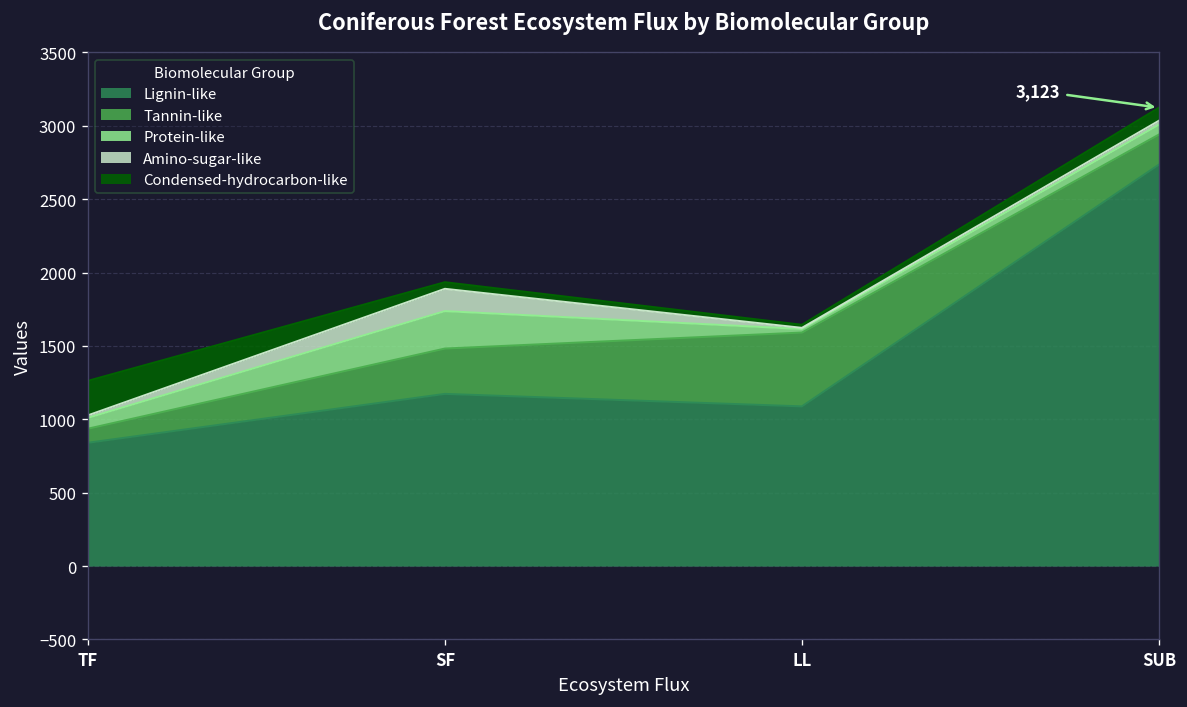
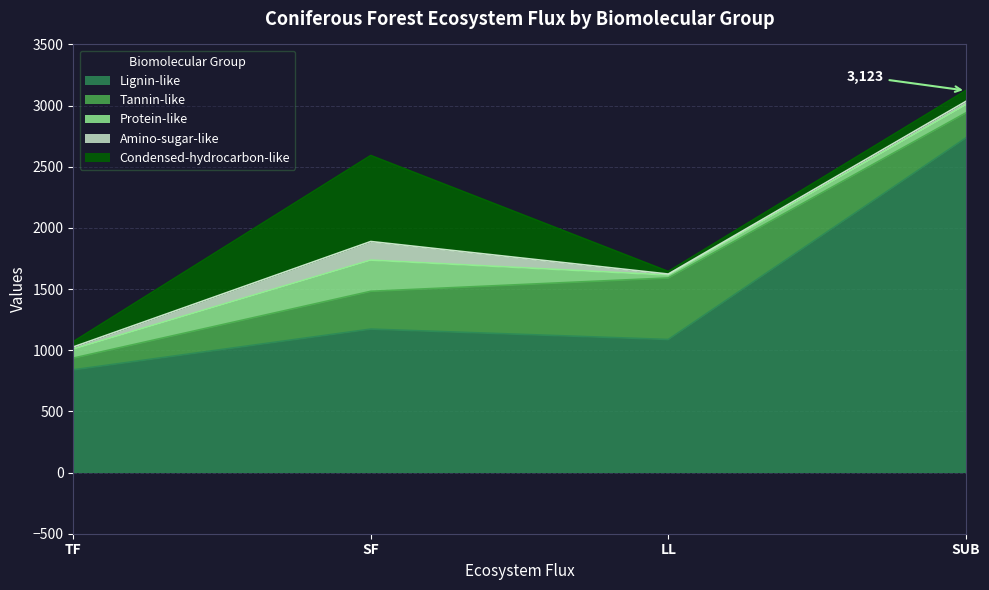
Condensed-hydrocarbon-like, TF: 240 -> 40
Condensed-hydrocarbon-like, SF: 50 -> 700
